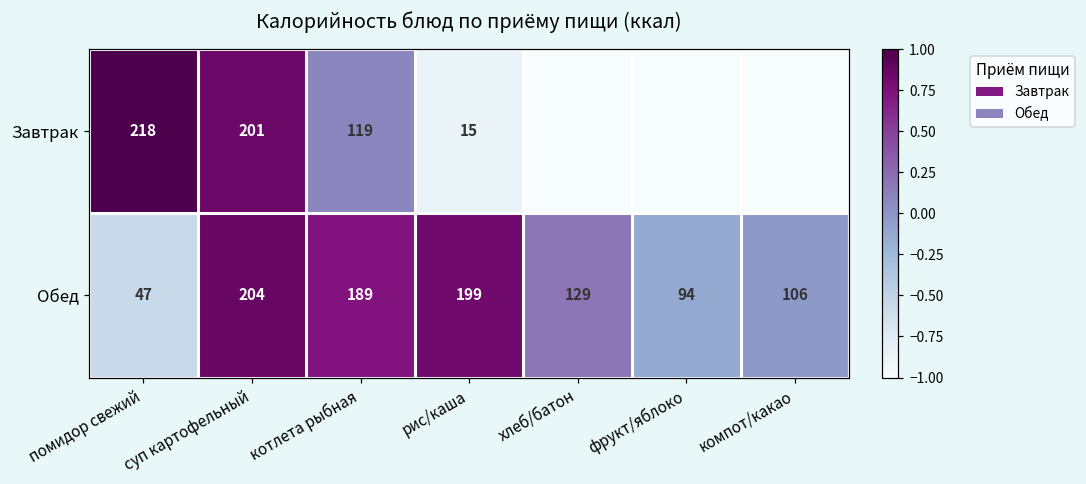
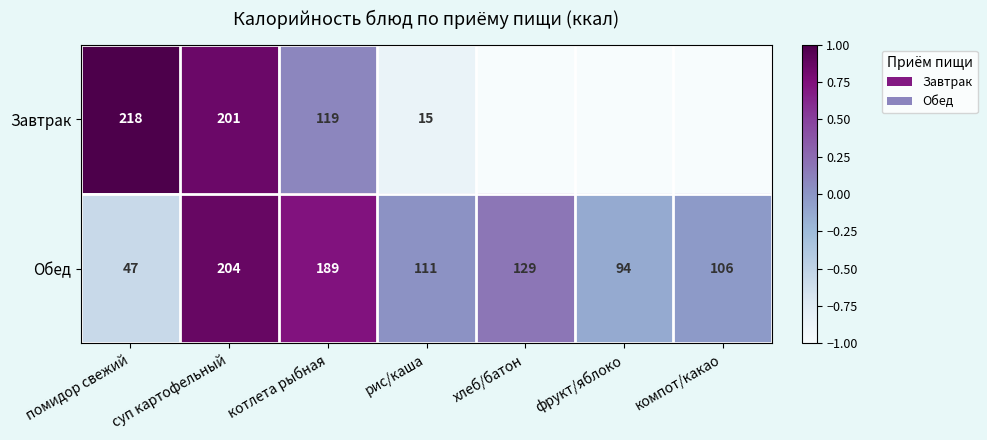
Обед, рис/каша: 199 -> 111
